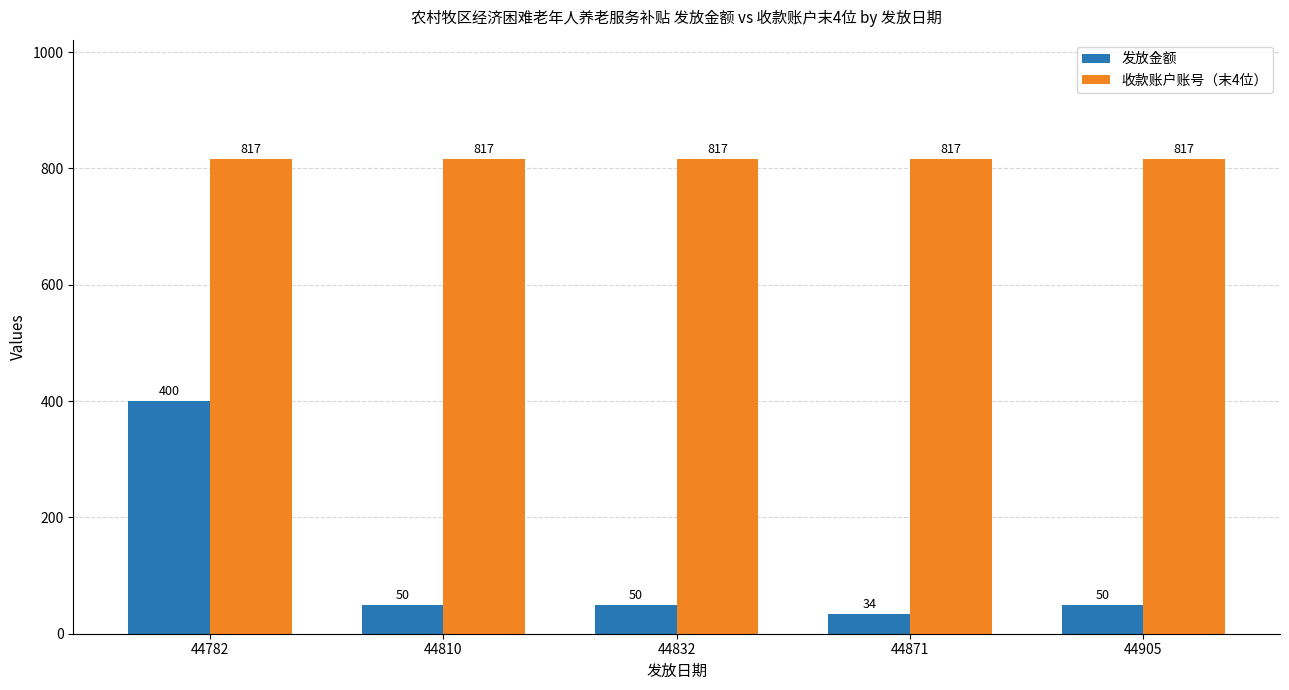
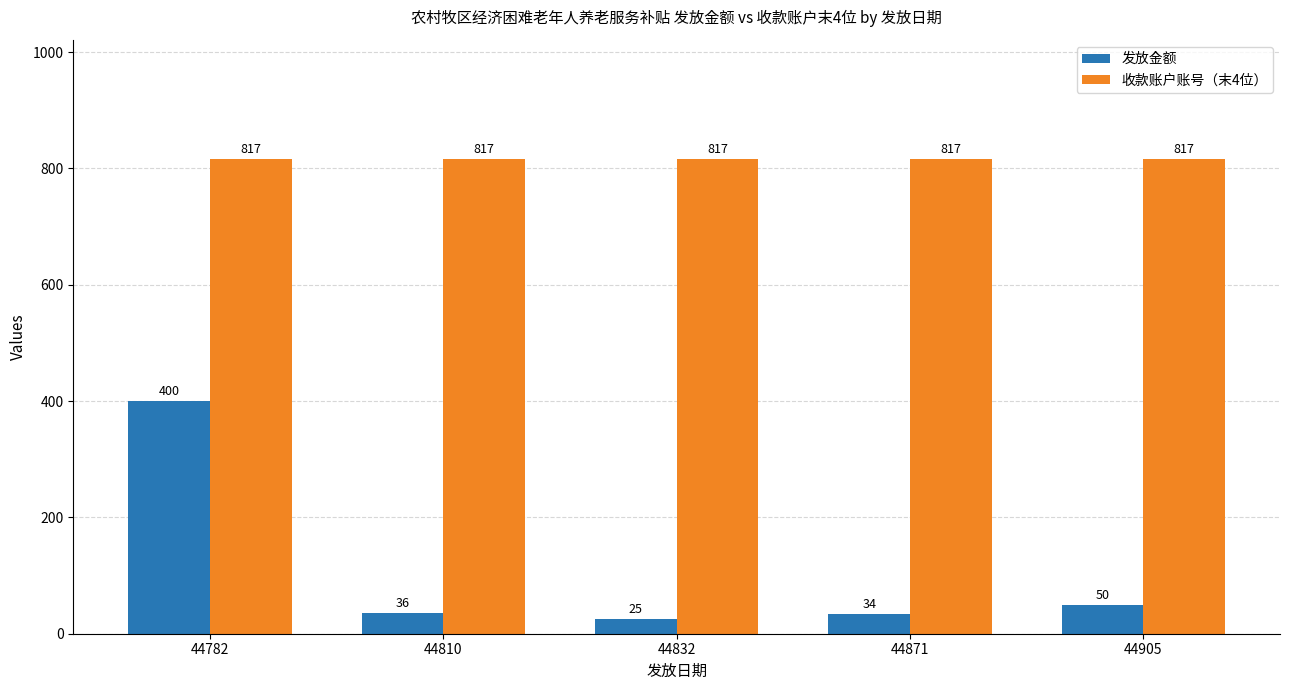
发放金额, 44810: 50 -> 36
发放金额, 44832: 50 -> 25
